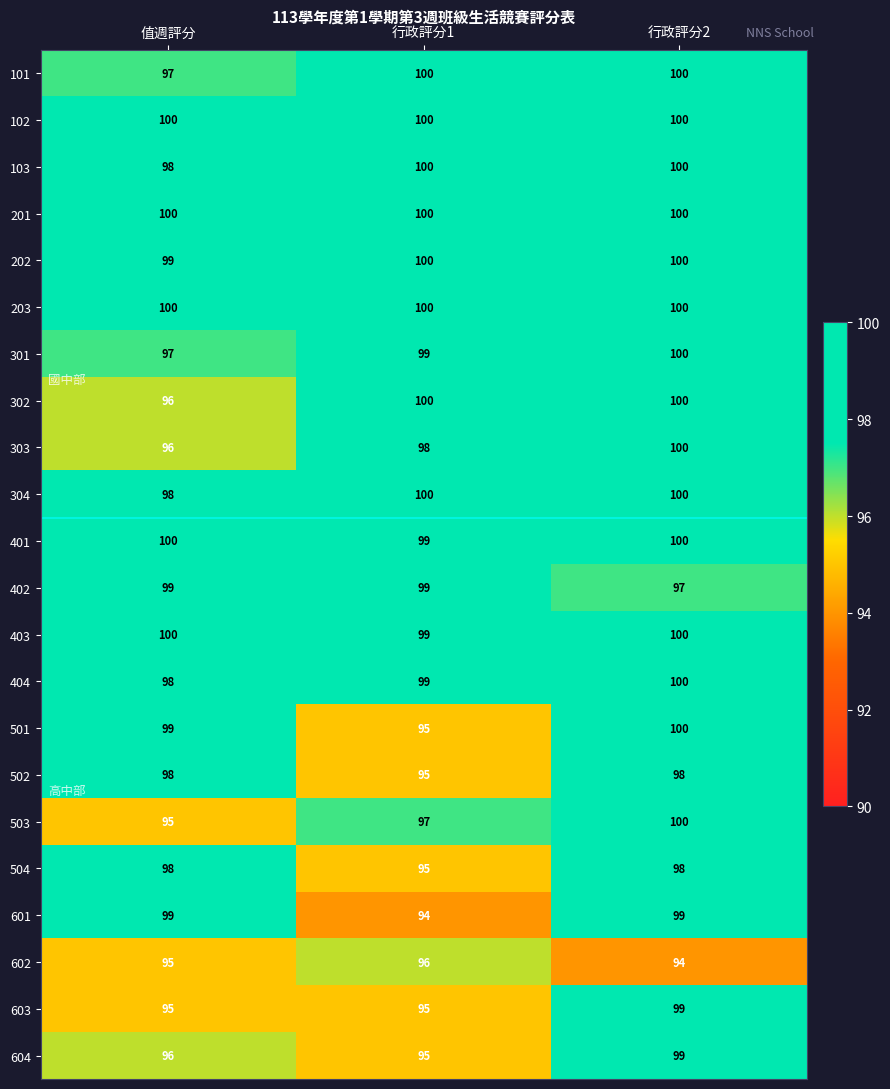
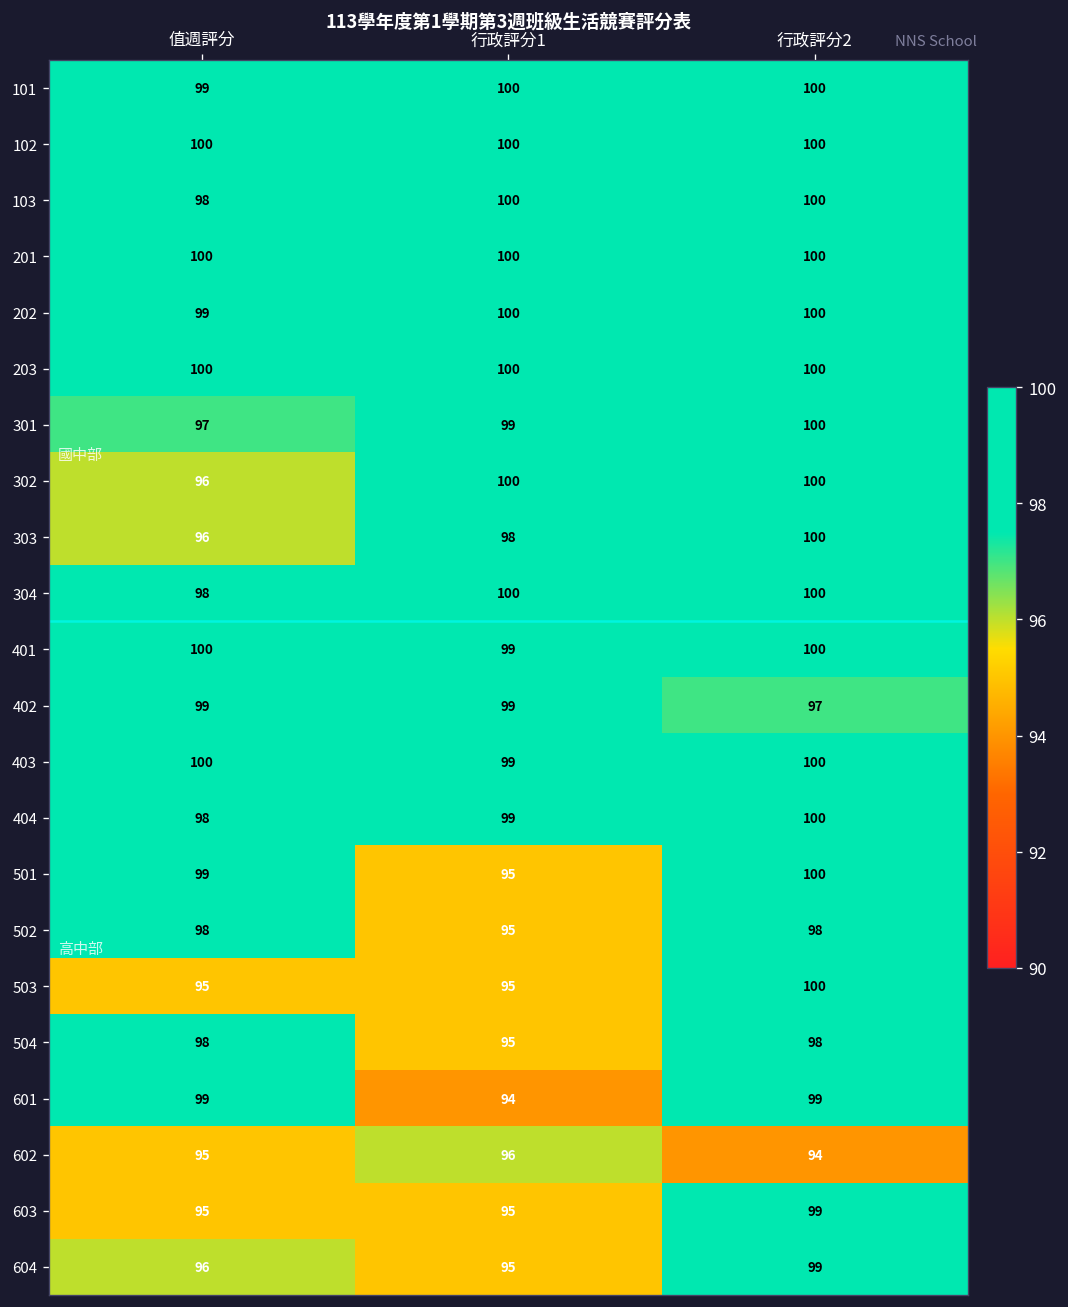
101, 值週評分: 97 -> 99
503, 行政評分1: 97 -> 95
